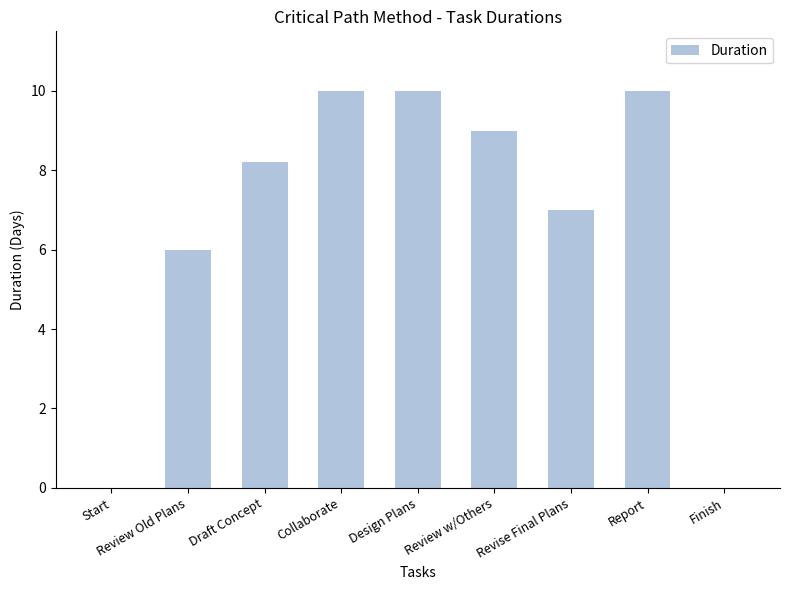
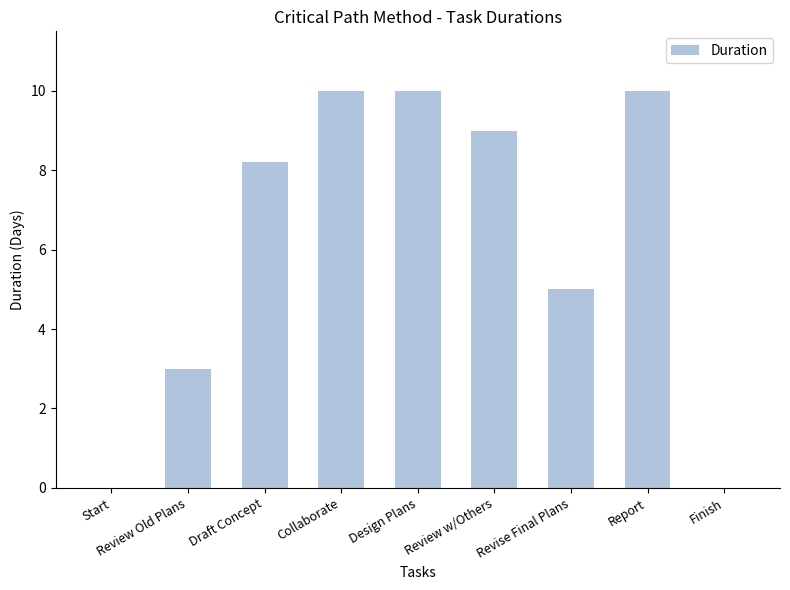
Review Old Plans: 6 -> 3
Revise Final Plans: 7 -> 5
